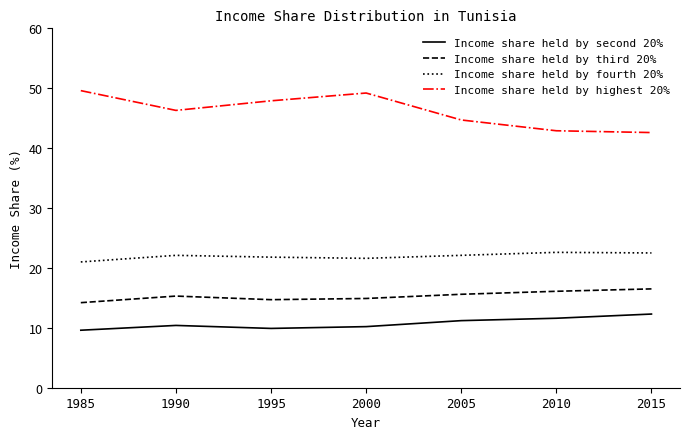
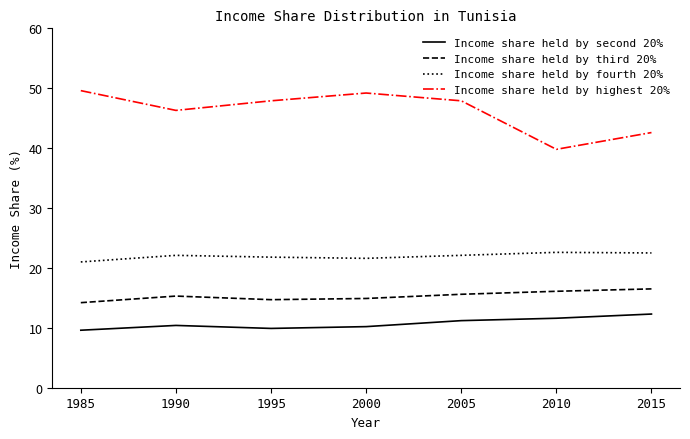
Income share held by highest 20%, 2005: 45 -> 48
Income share held by highest 20%, 2010: 43 -> 40
